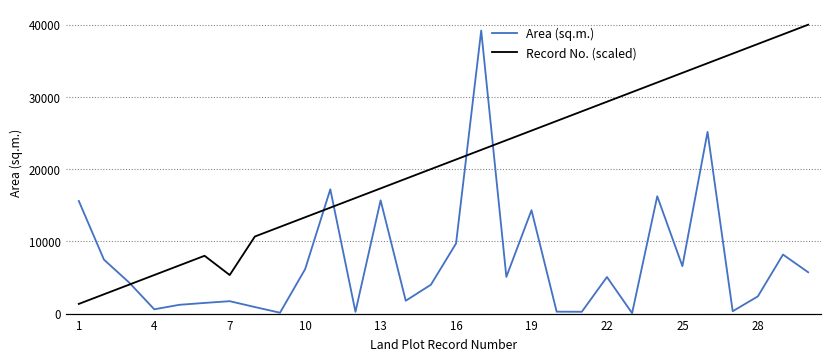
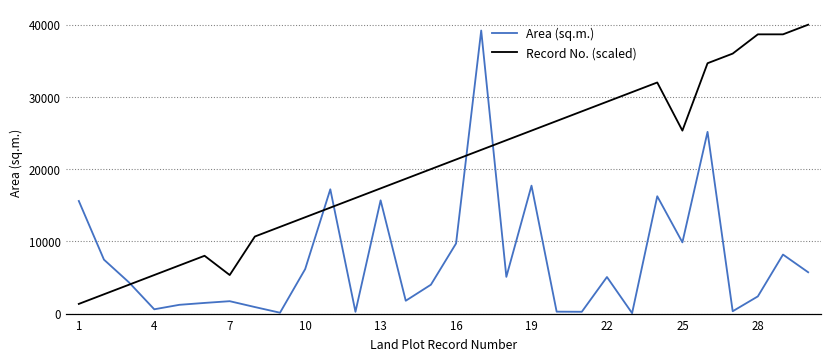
Area (sq.m.), 19: 14000 -> 18000
Area (sq.m.), 25: 7000 -> 10000
Record No. (scaled), 25: 33000 -> 25000
Record No. (scaled), 28: 37000 -> 39000
